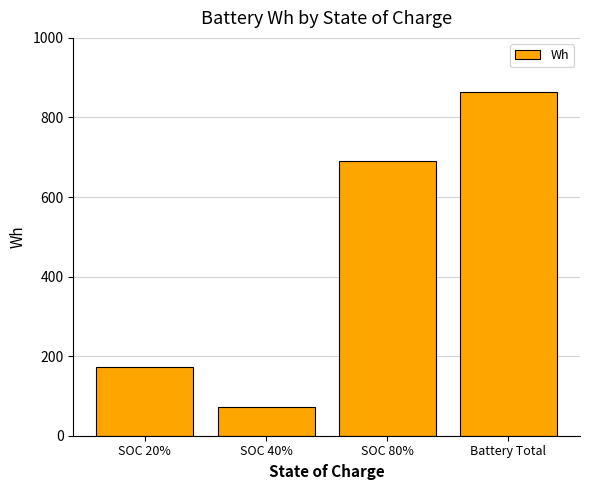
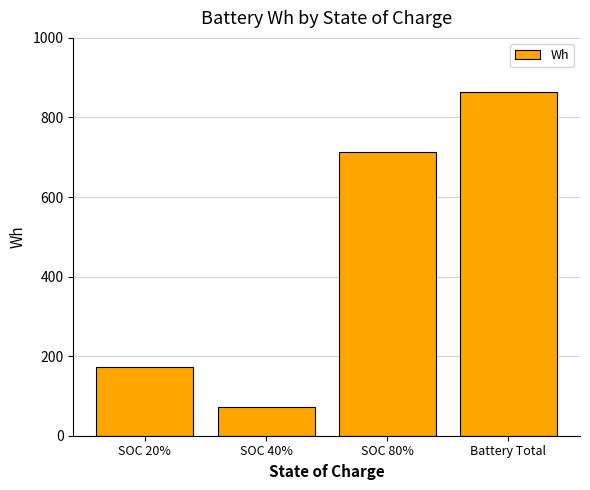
SOC 80%: 690 -> 710
